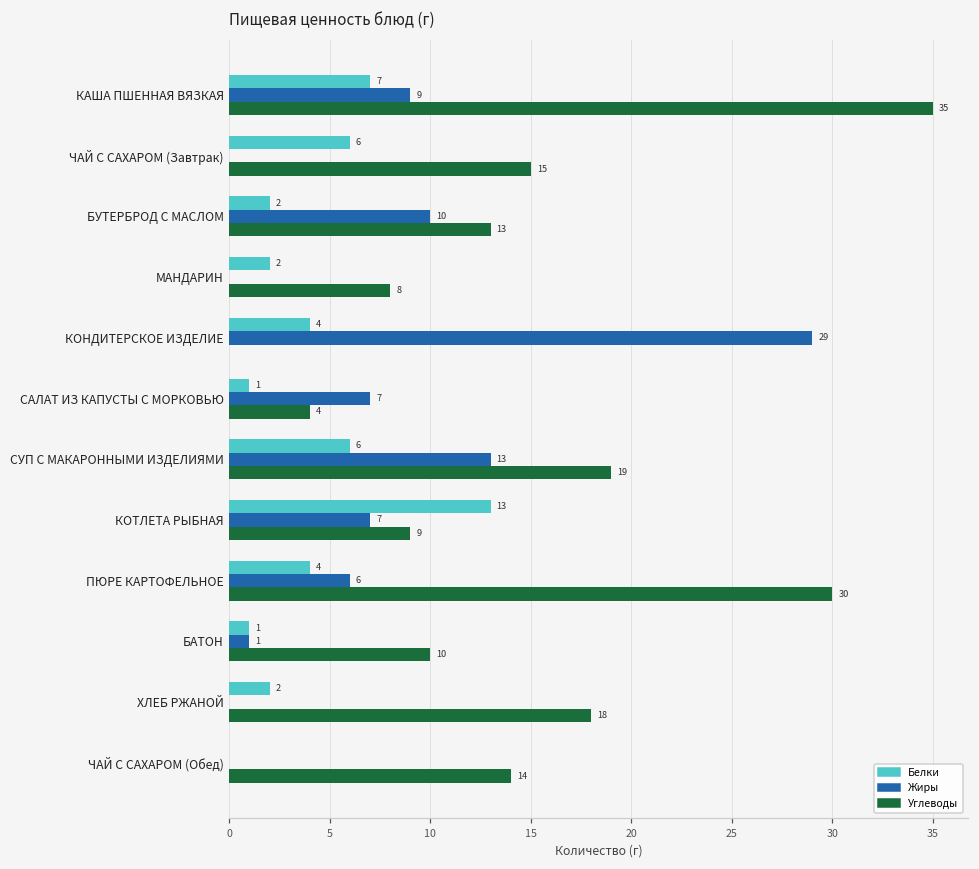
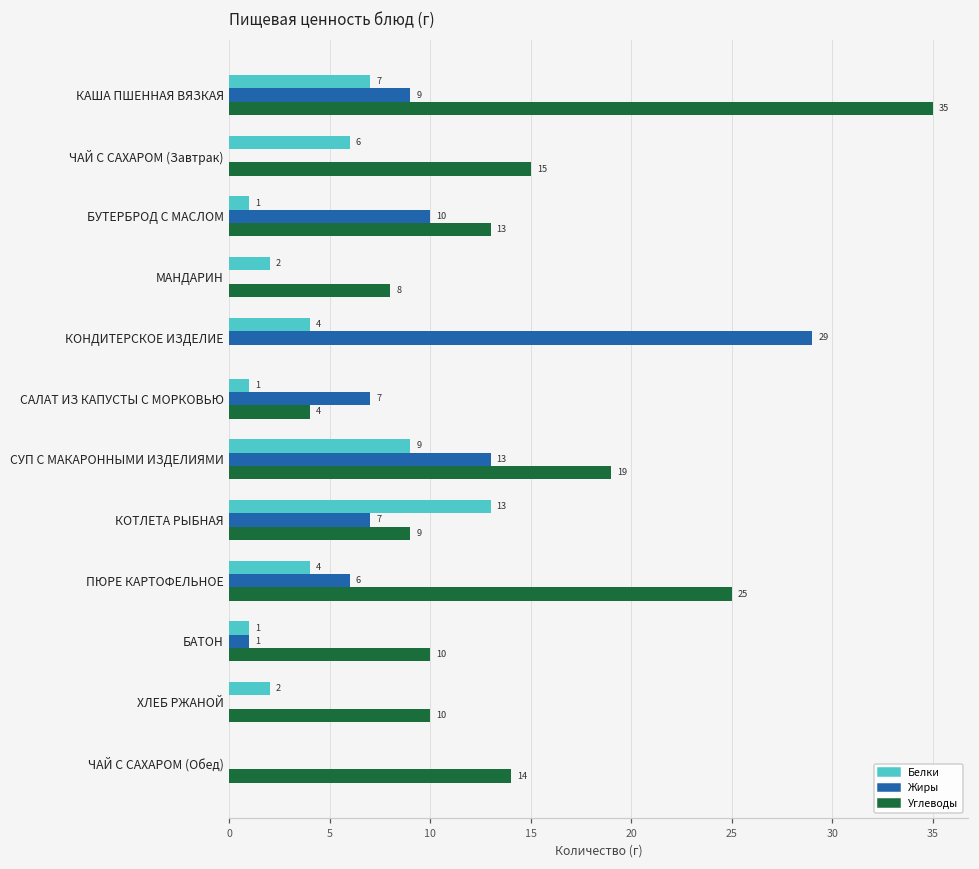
Белки, БУТЕРБРОД С МАСЛОМ: 2 -> 1
Белки, СУП С МАКАРОННЫМИ ИЗДЕЛИЯМИ: 6 -> 9
Углеводы, ПЮРЕ КАРТОФЕЛЬНОЕ: 30 -> 25
Углеводы, ХЛЕБ РЖАНОЙ: 18 -> 10
